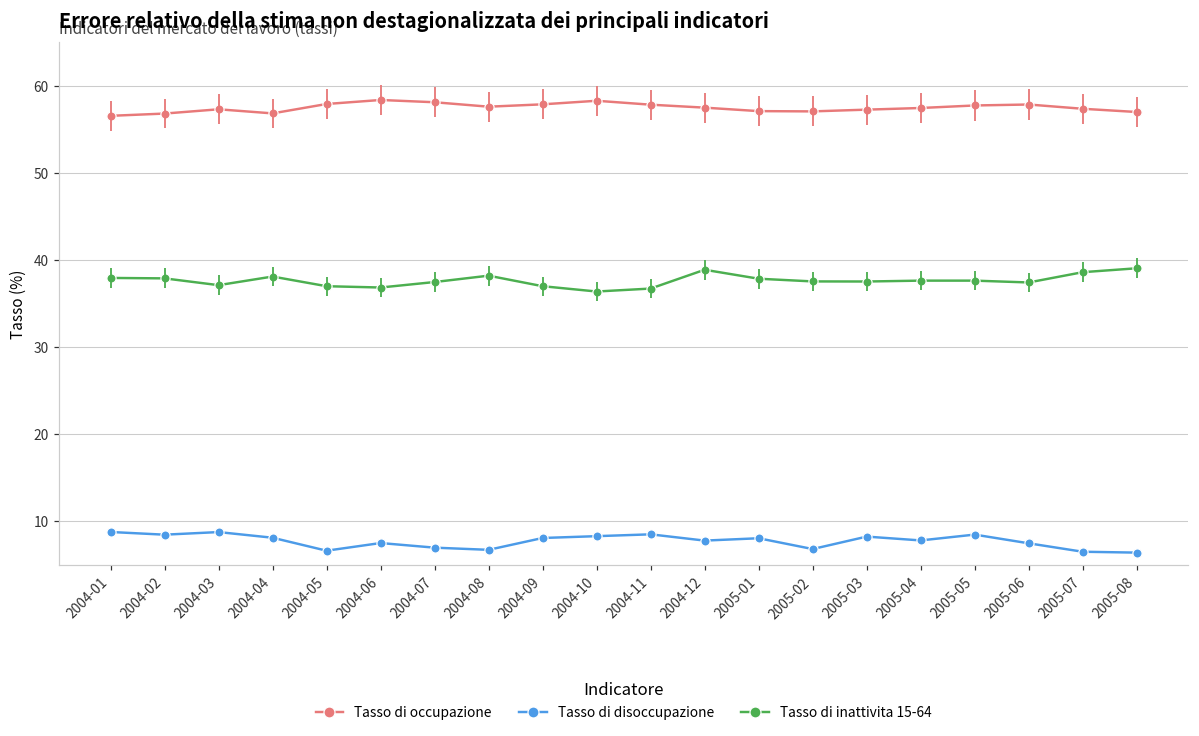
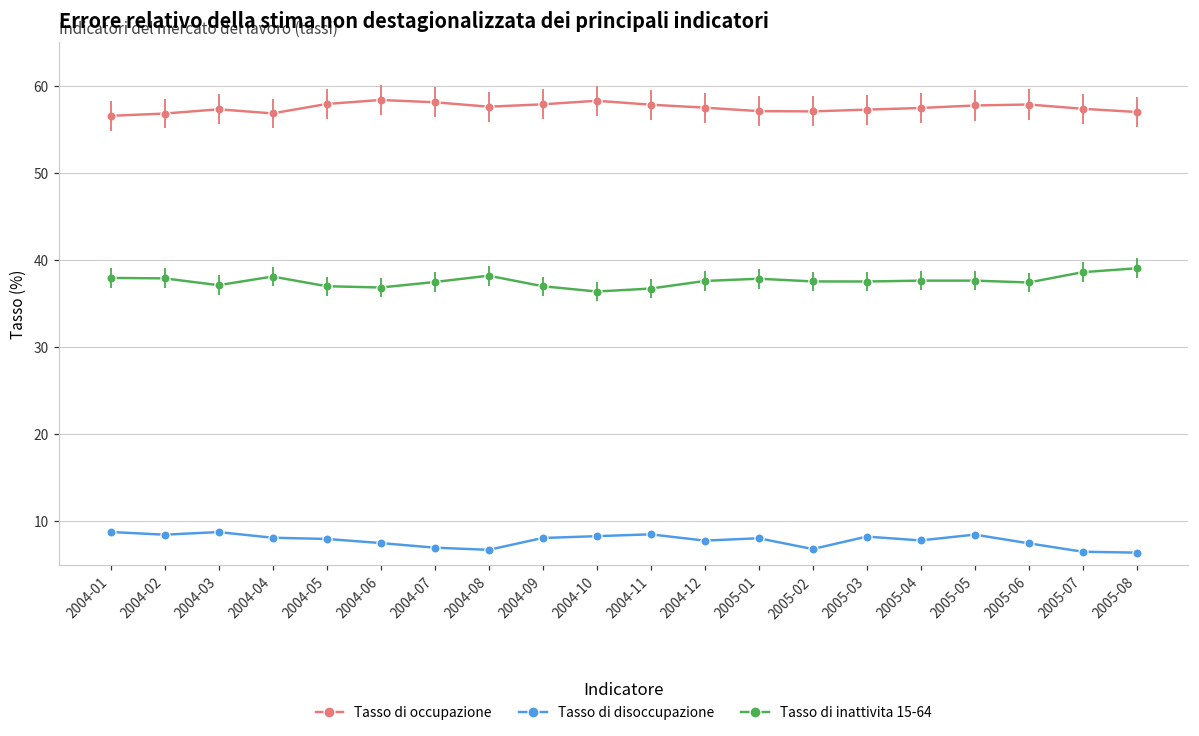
Tasso di disoccupazione, 2004-05: 7 -> 8
Tasso di inattivita 15-64, 2004-12: 39 -> 38
